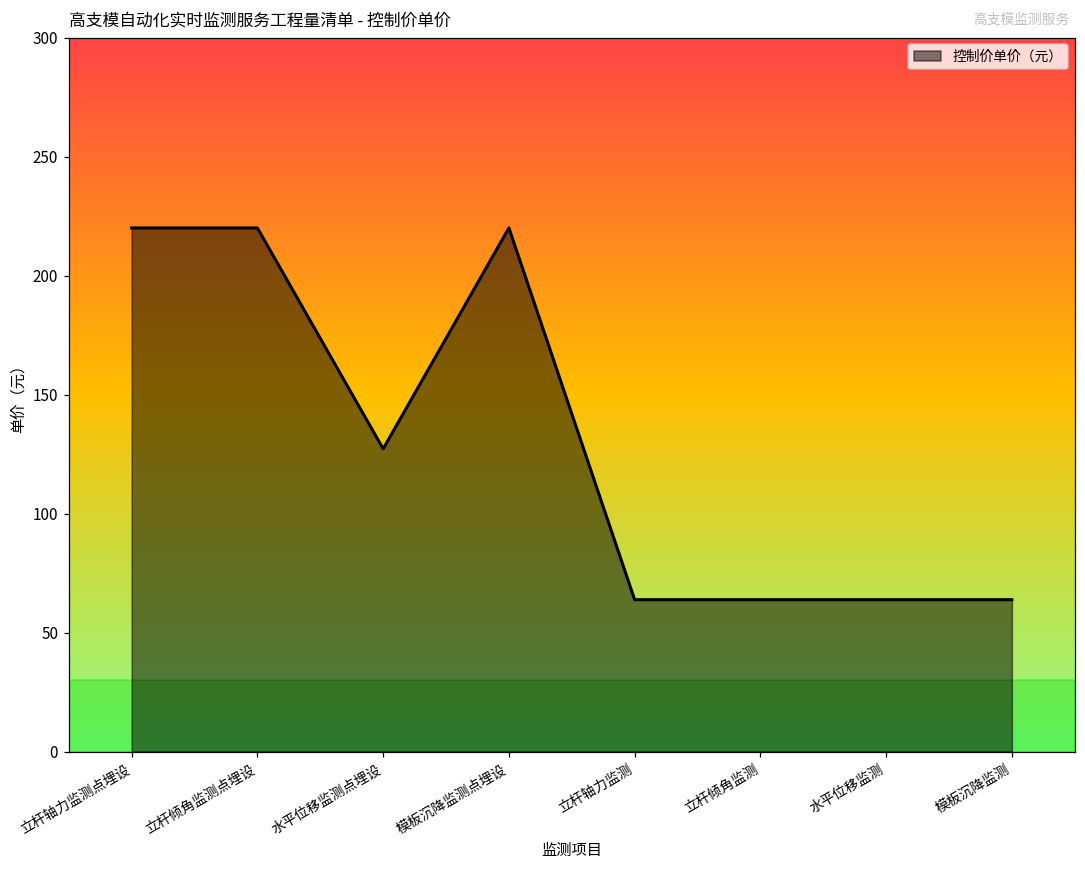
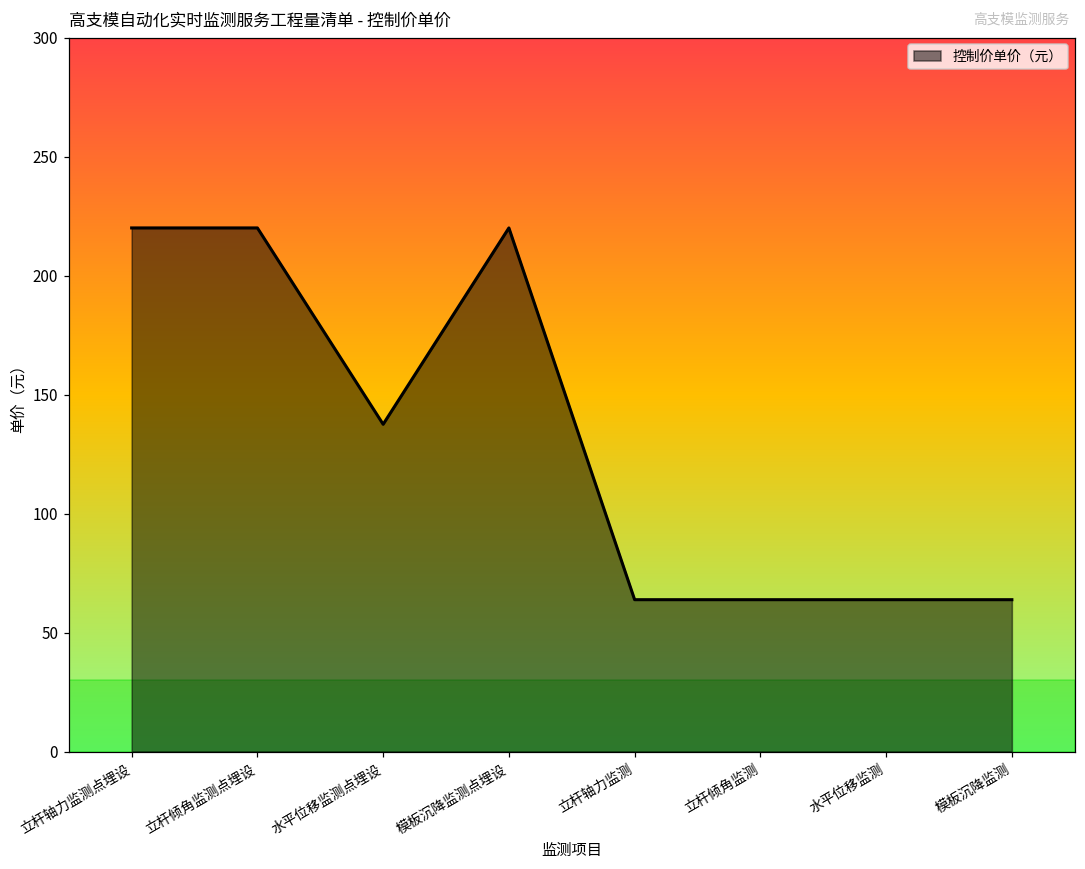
水平位移监测点埋设: 127 -> 138
